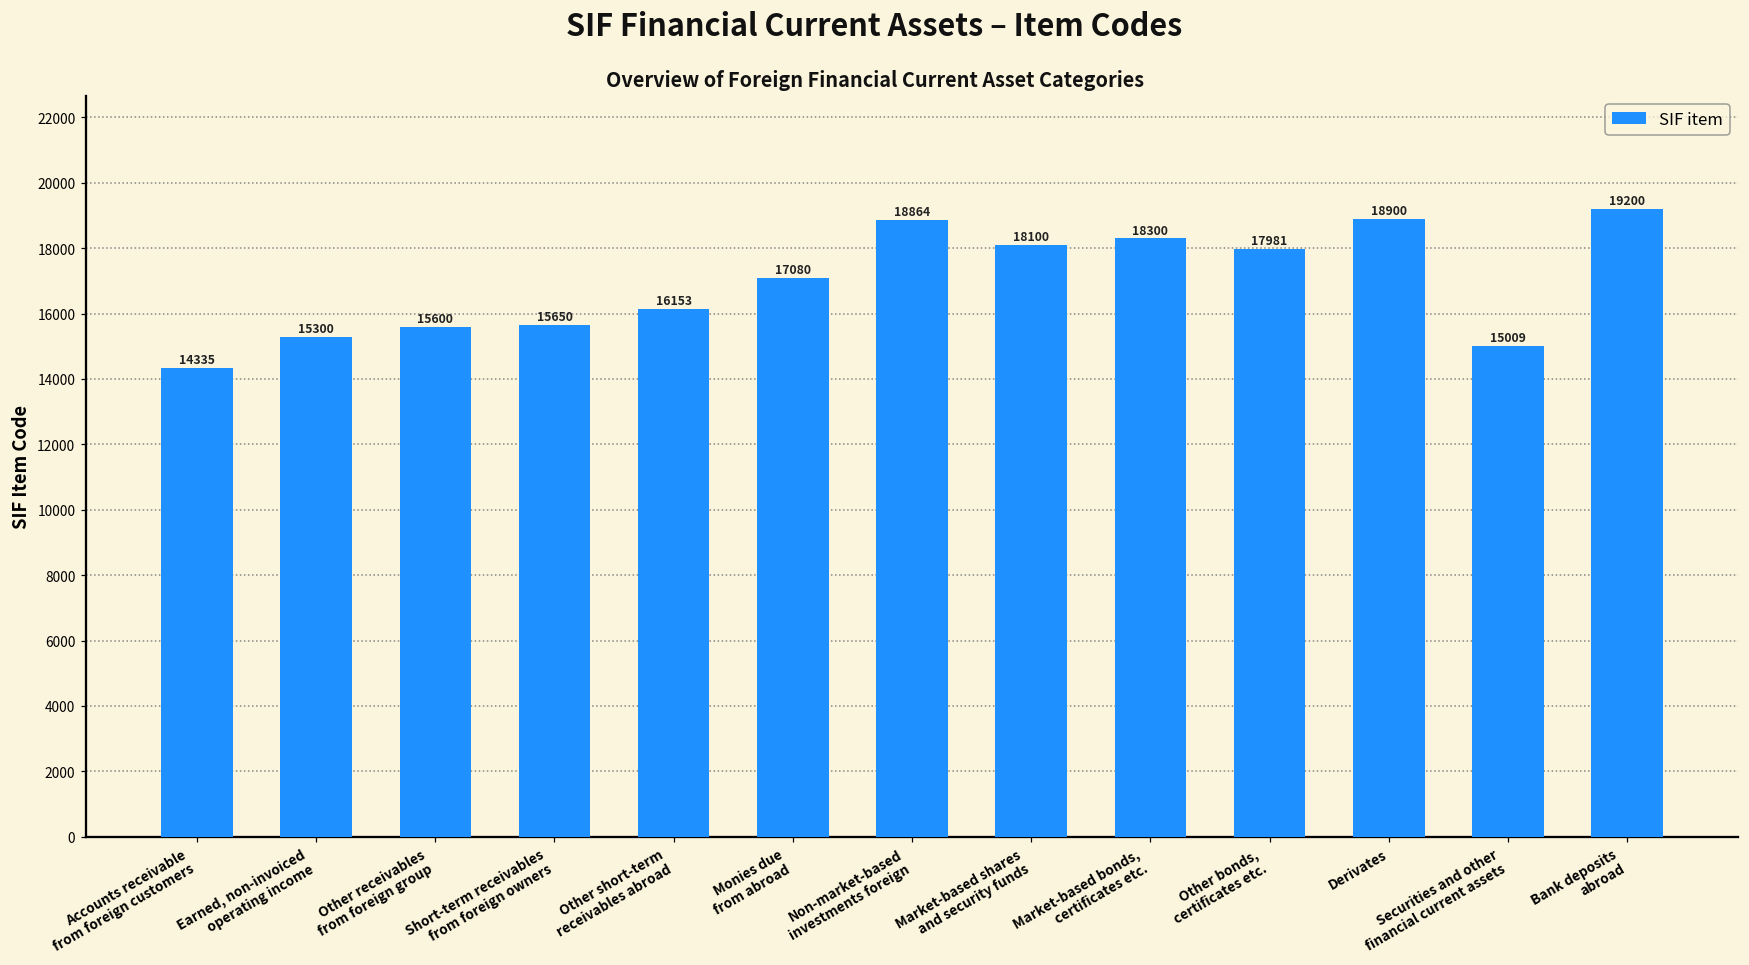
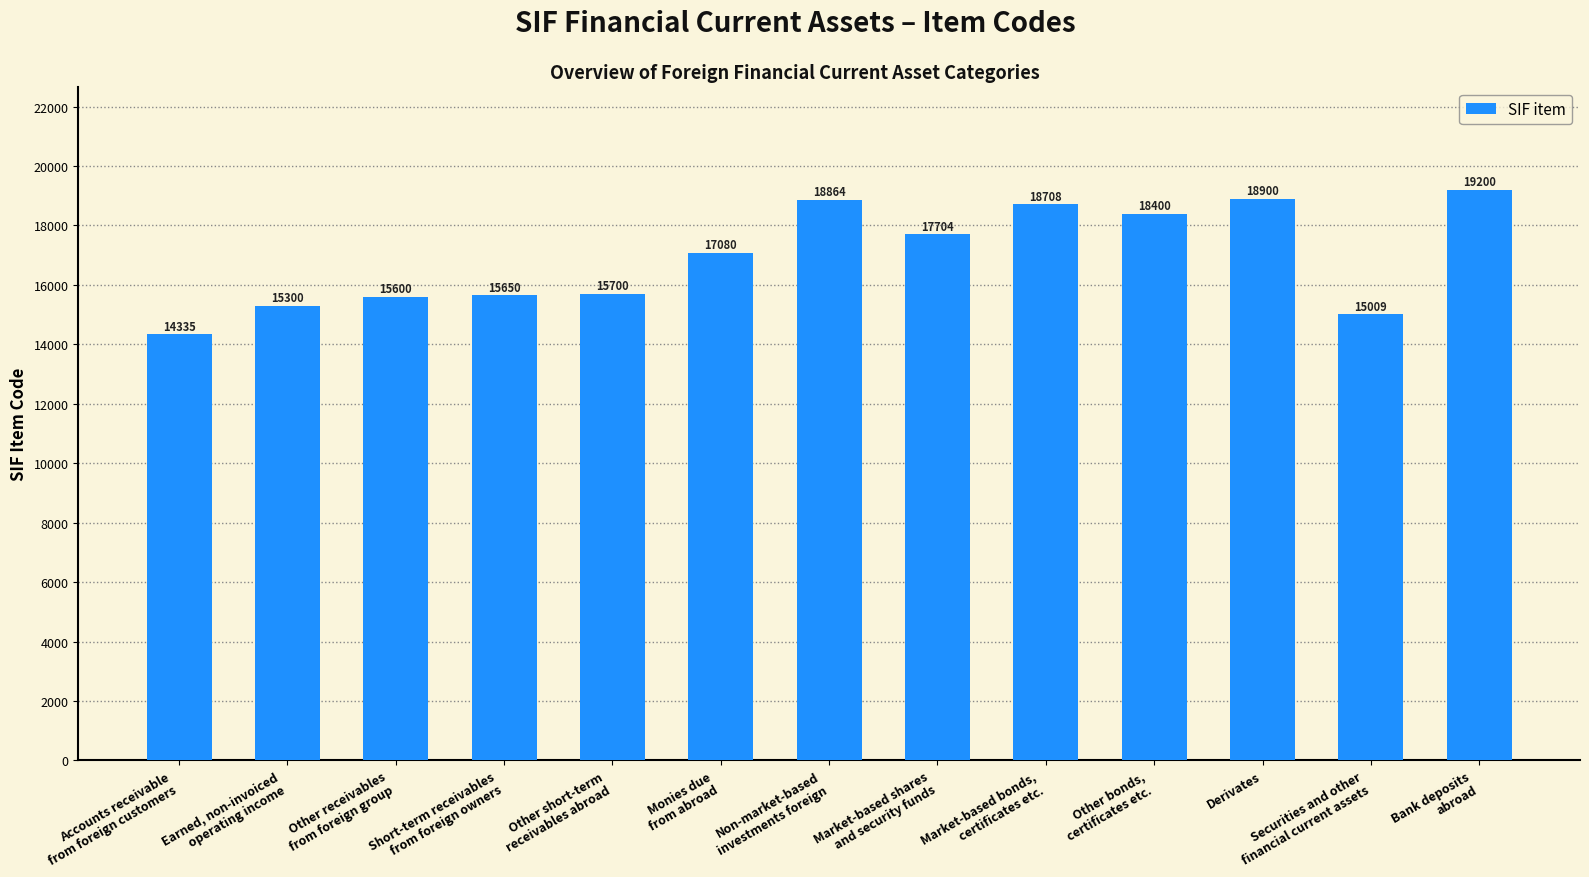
Other short-term receivables abroad: 16153 -> 15700
Market-based shares and security funds: 18100 -> 17704
Market-based bonds, certificates etc.: 18300 -> 18708
Other bonds, certificates etc.: 17981 -> 18400
